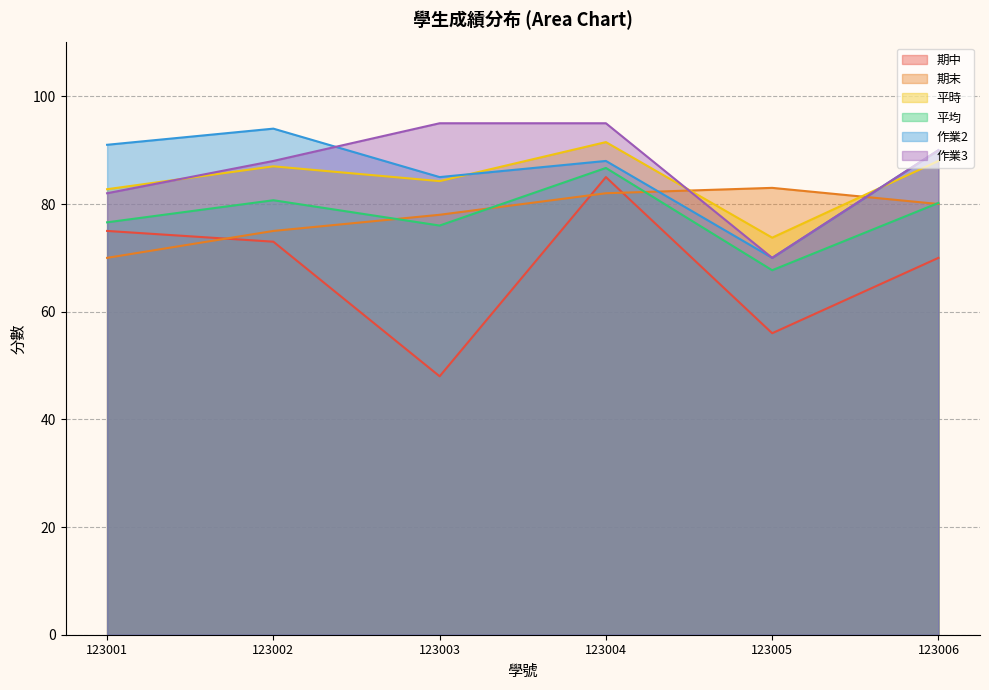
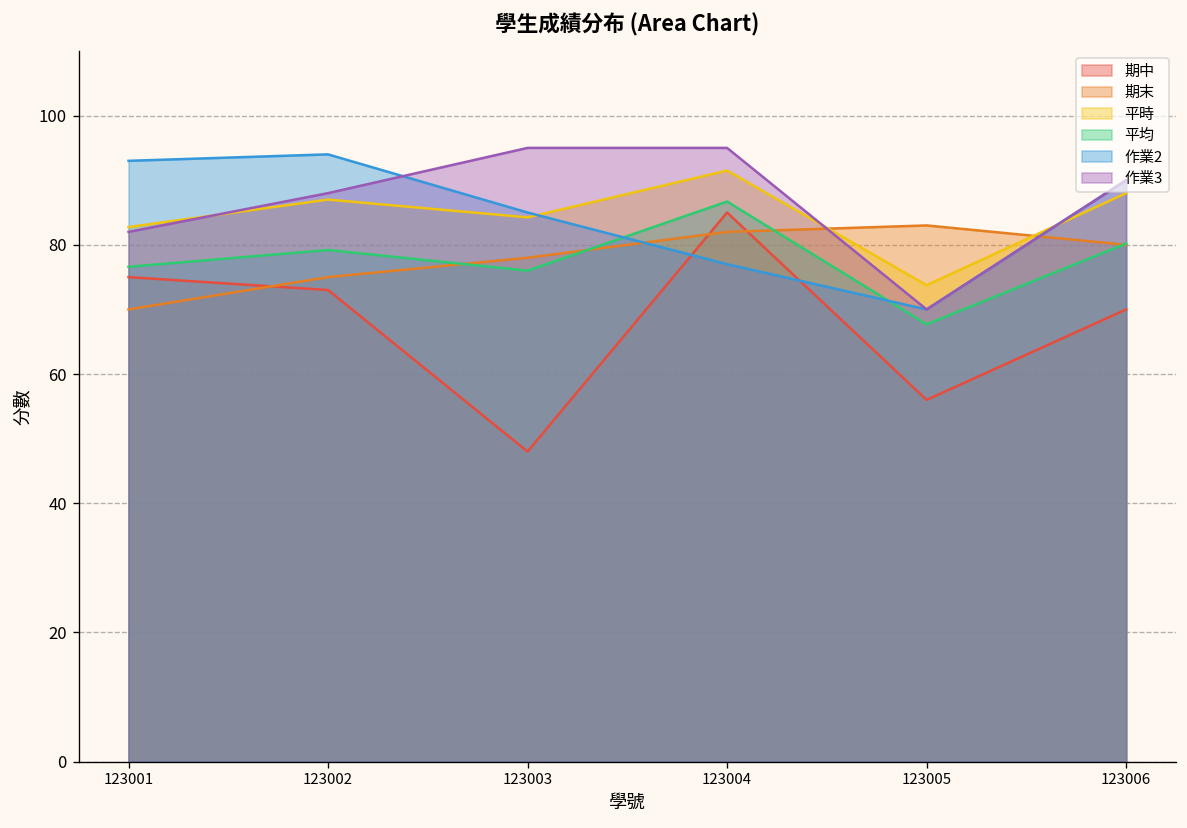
作業2, 123001: 91 -> 93
平均, 123002: 81 -> 79
作業2, 123004: 88 -> 77
